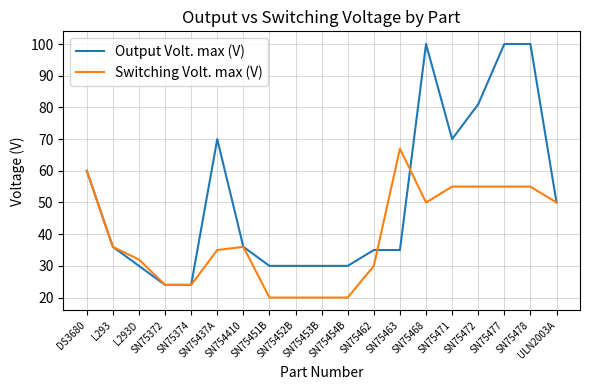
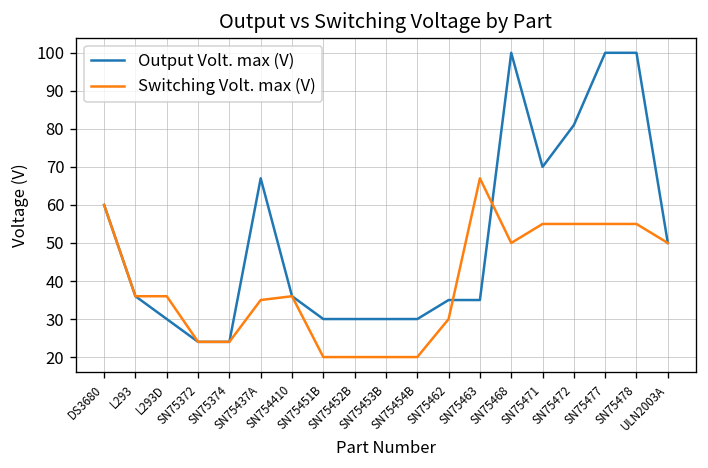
Switching Volt. max (V), L293D: 32 -> 36
Output Volt. max (V), SN75437A: 70 -> 67
